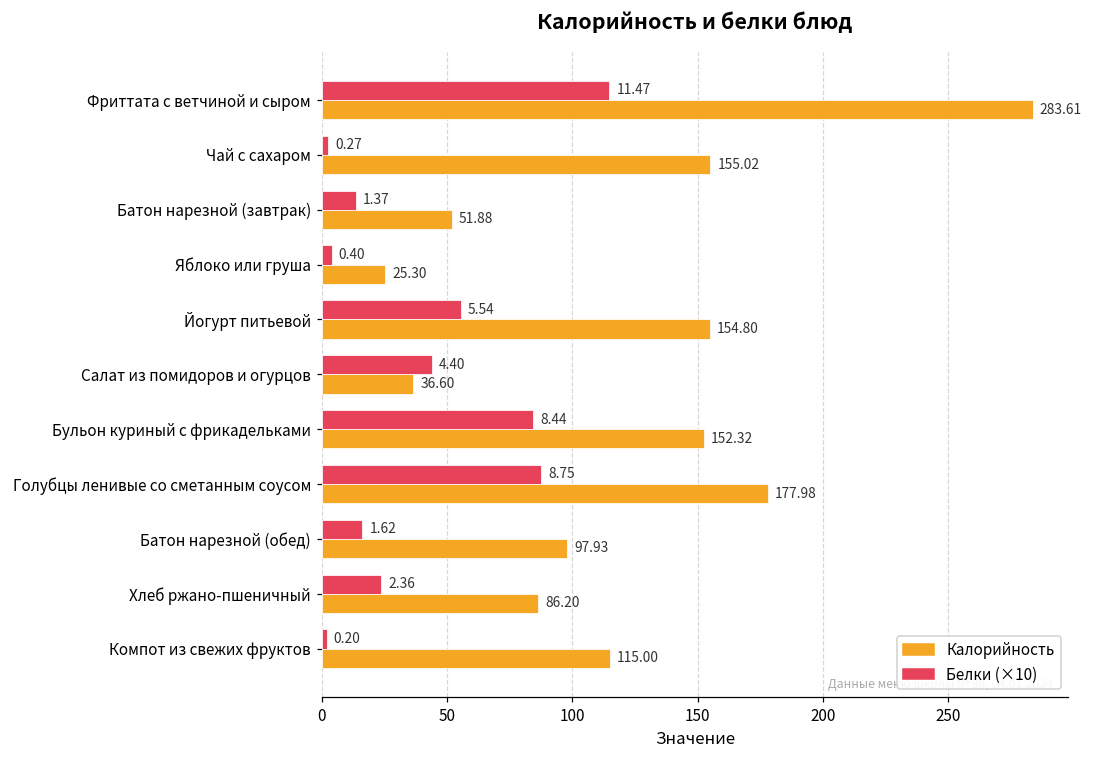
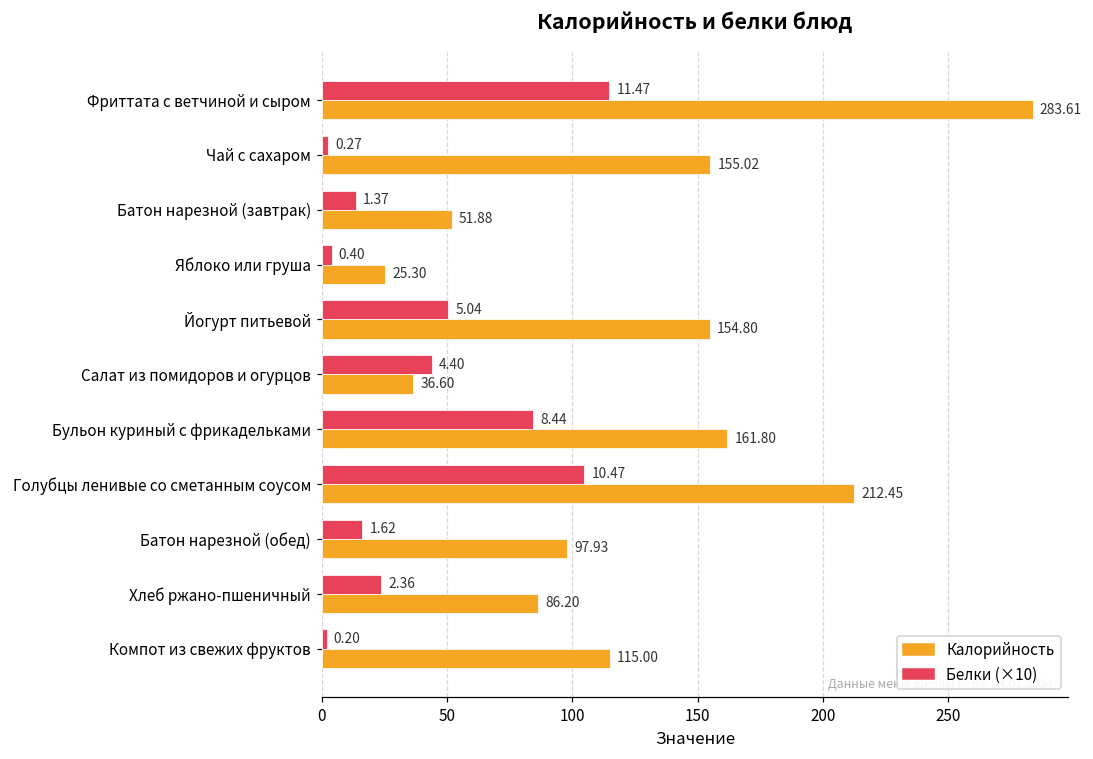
Белки (×10), Йогурт питьевой: 5.54 -> 5.04
Калорийность, Бульон куриный с фрикадельками: 152.32 -> 161.80
Белки (×10), Голубцы ленивые со сметанным соусом: 8.75 -> 10.47
Калорийность, Голубцы ленивые со сметанным соусом: 177.98 -> 212.45
